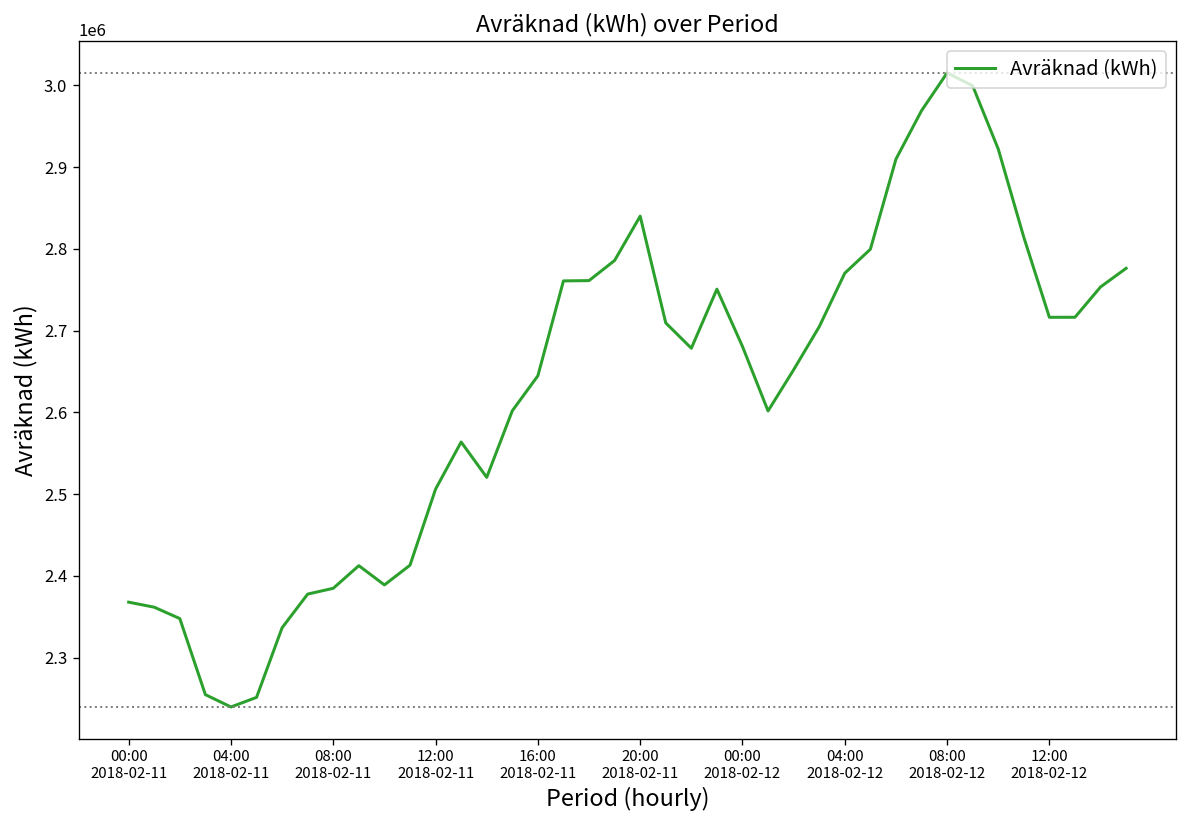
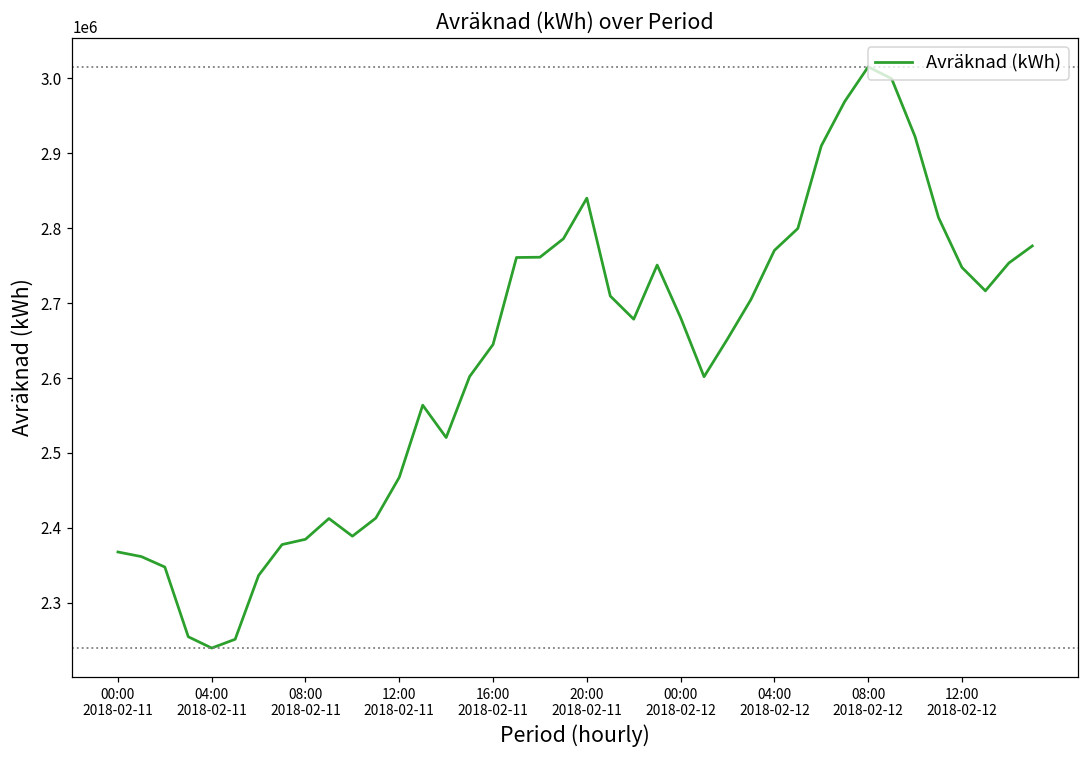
12:00 2018-02-11: 2510000 -> 2470000
12:00 2018-02-12: 2720000 -> 2750000
